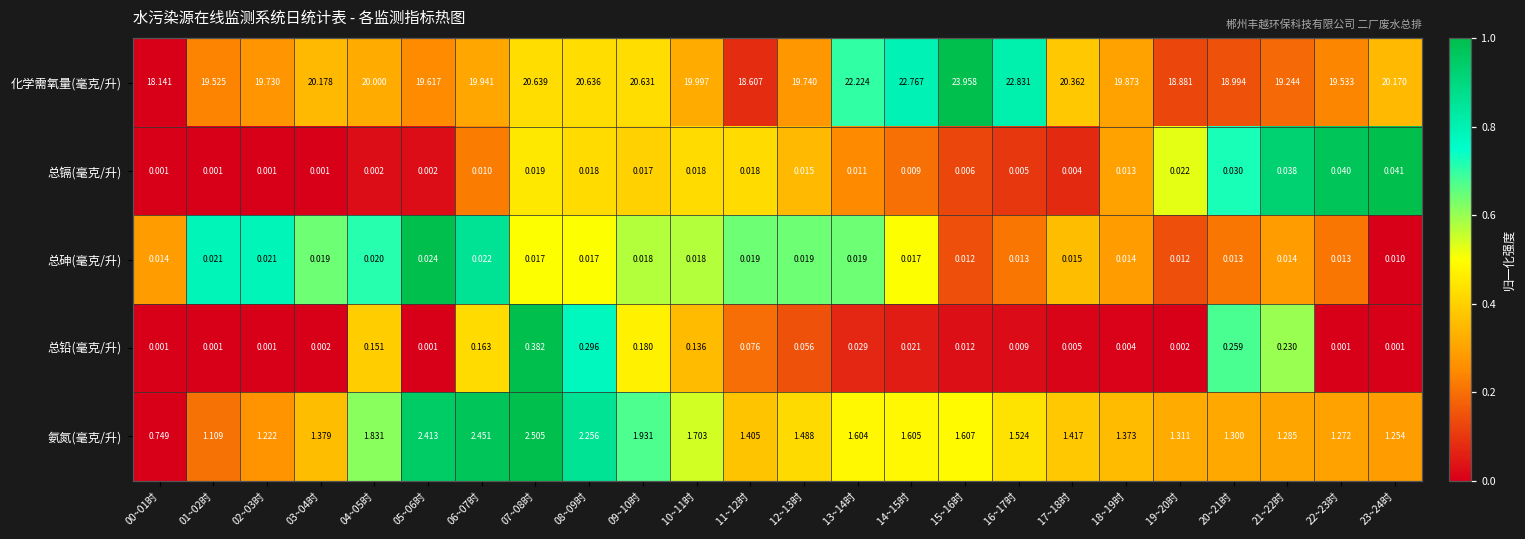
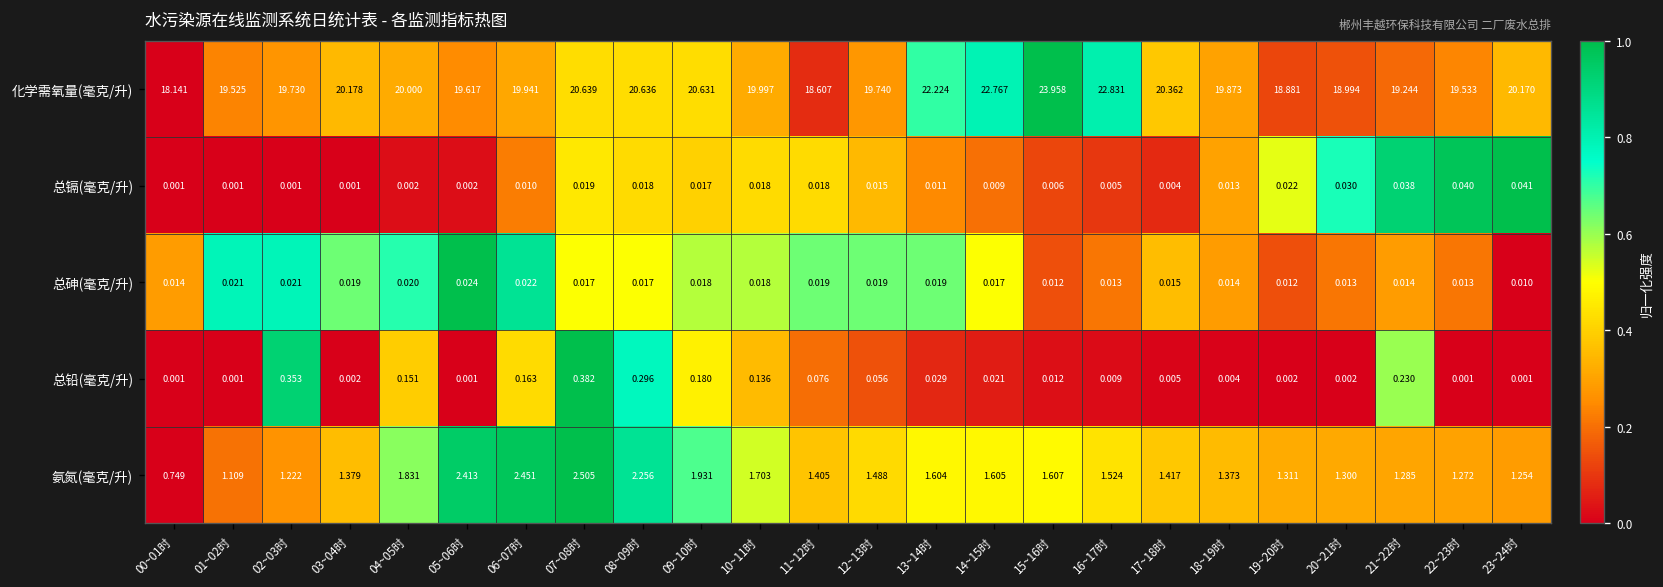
总铅(毫克/升), 02~03时: 0.001 -> 0.353
总铅(毫克/升), 20~21时: 0.259 -> 0.002
